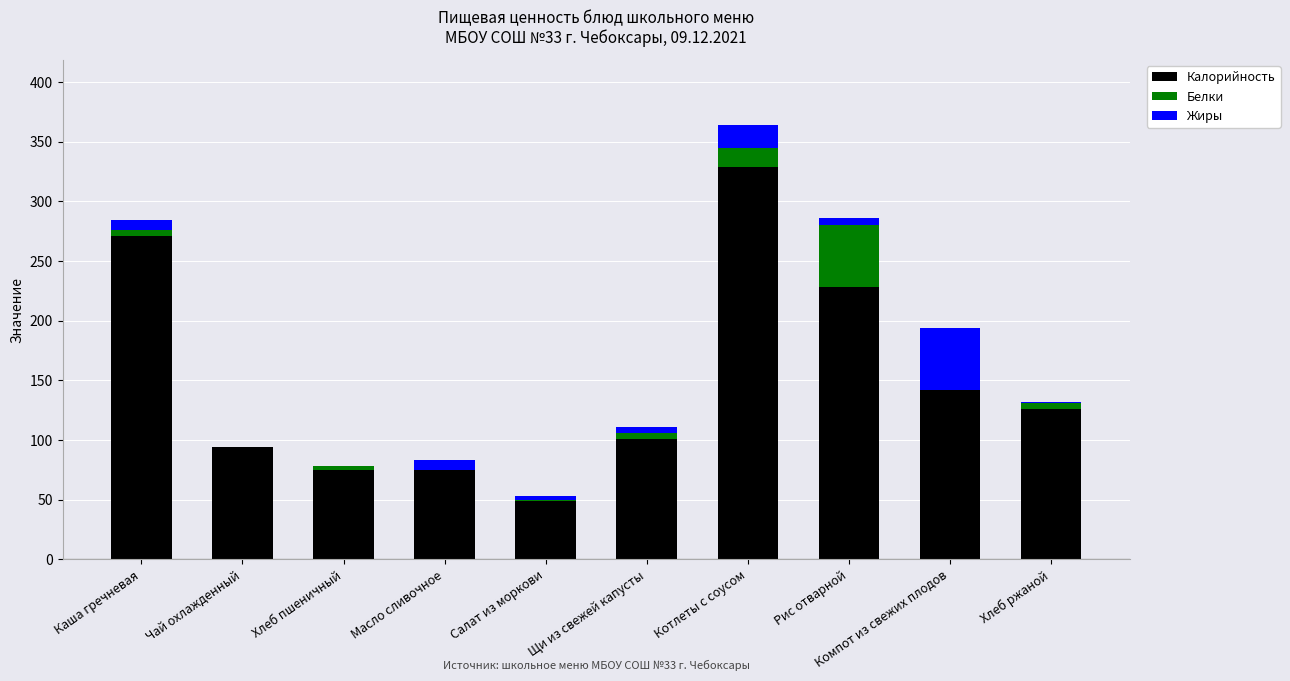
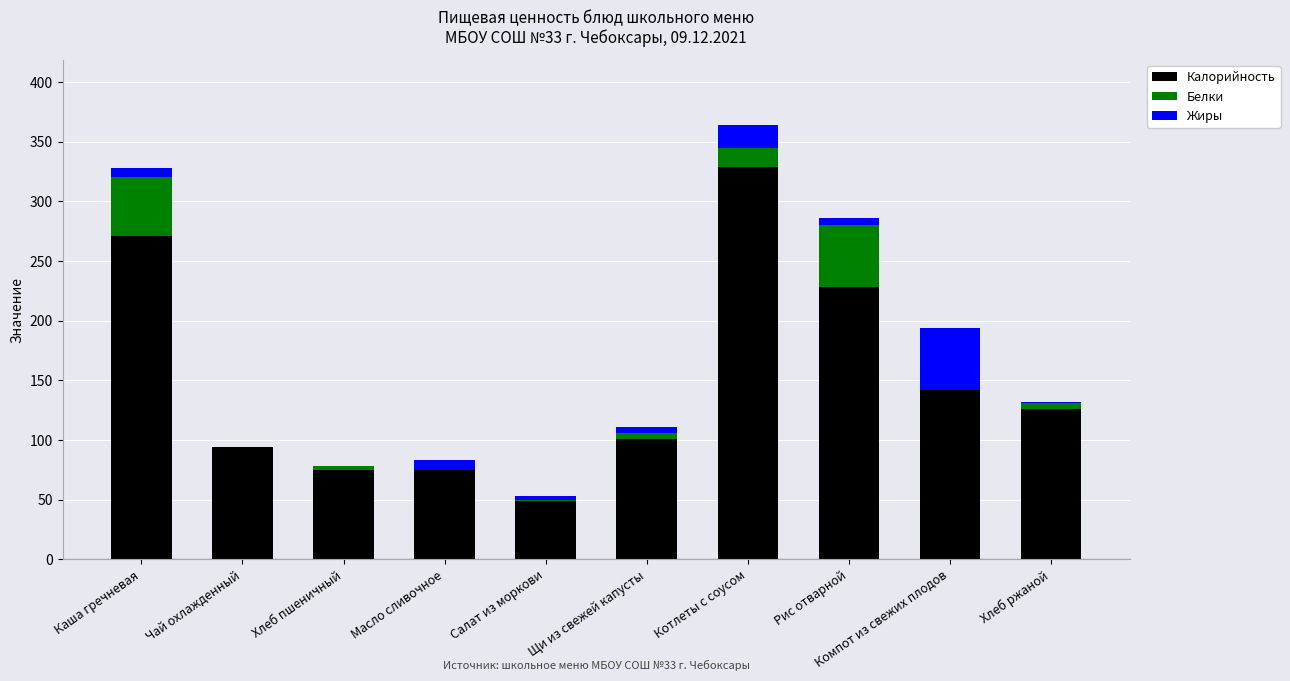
Белки, Каша гречневая: 5 -> 49
